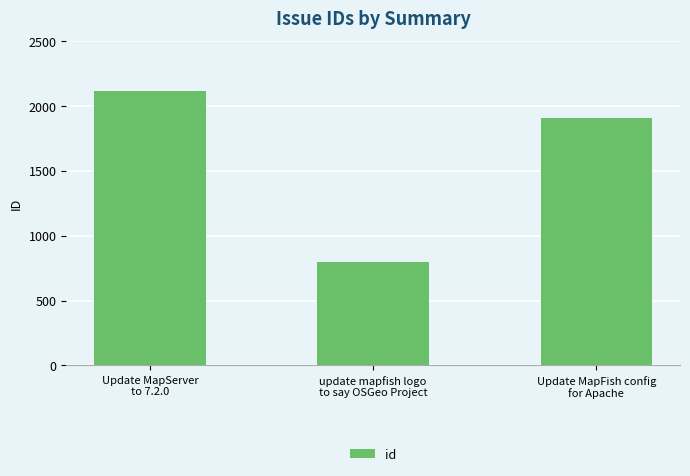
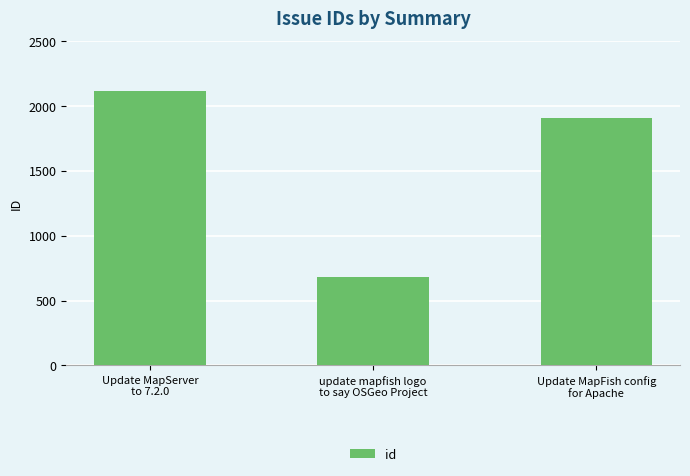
update mapfish logo to say OSGeo Project: 790 -> 680
